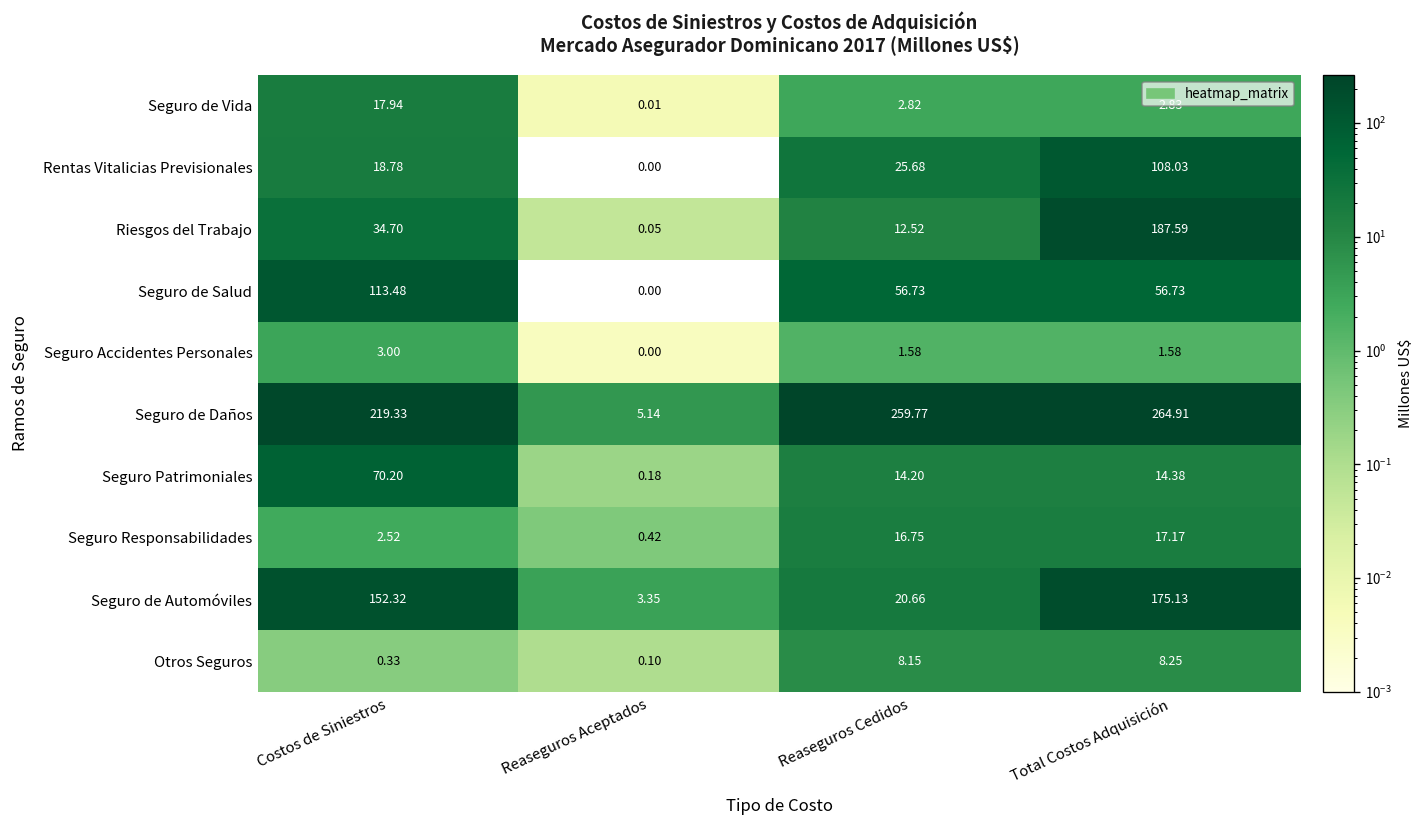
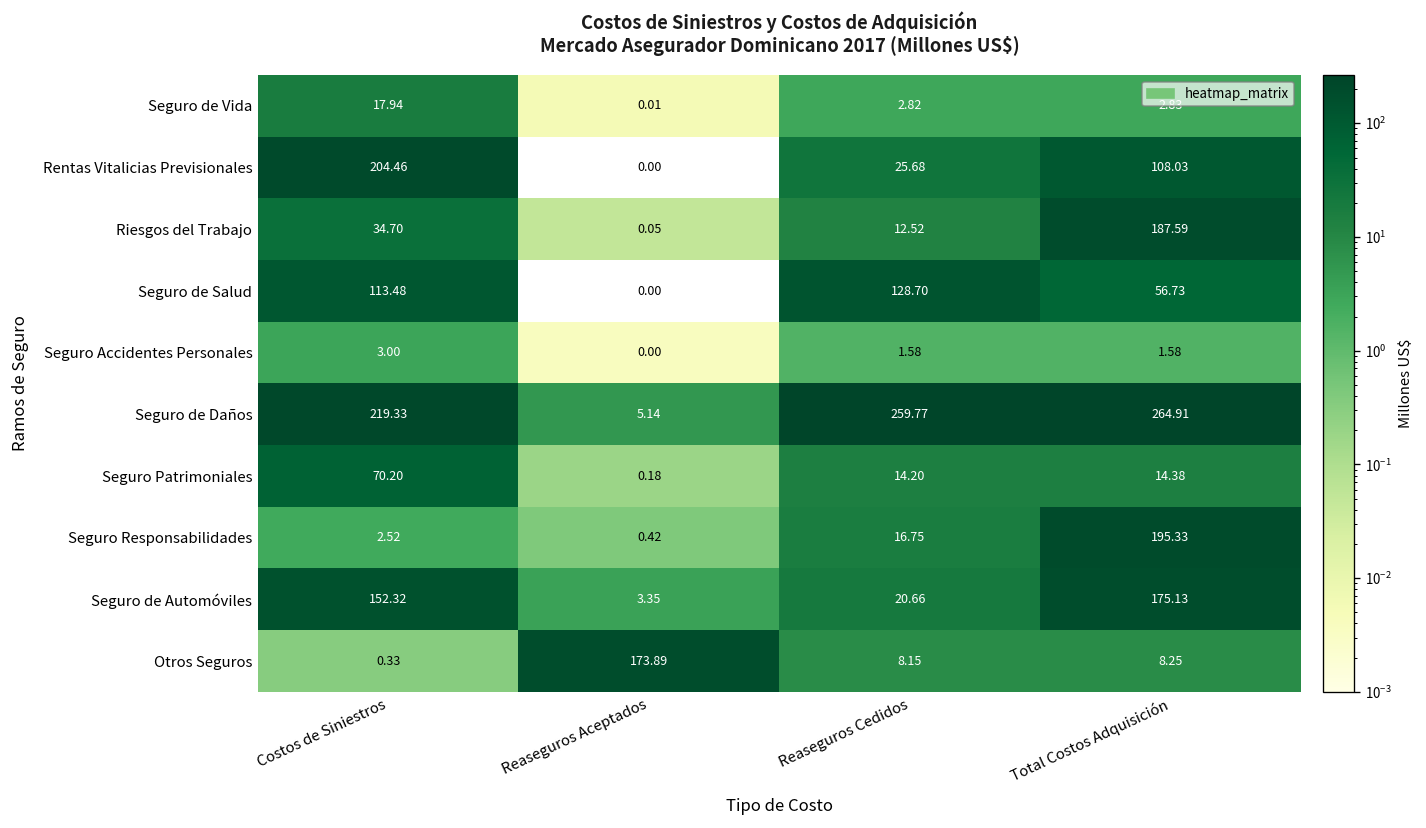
Rentas Vitalicias Previsionales, Costos de Siniestros: 18.78 -> 204.46
Seguro de Salud, Reaseguros Cedidos: 56.73 -> 128.70
Seguro Responsabilidades, Total Costos Adquisición: 17.17 -> 195.33
Otros Seguros, Reaseguros Aceptados: 0.10 -> 173.89
